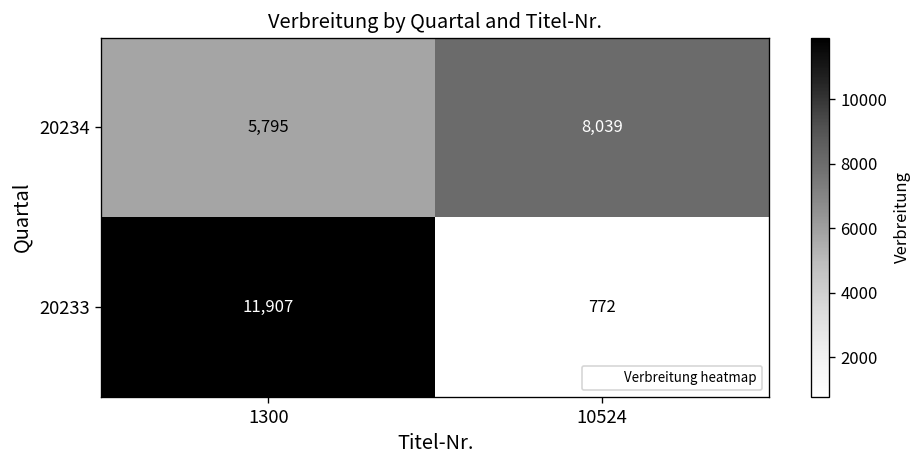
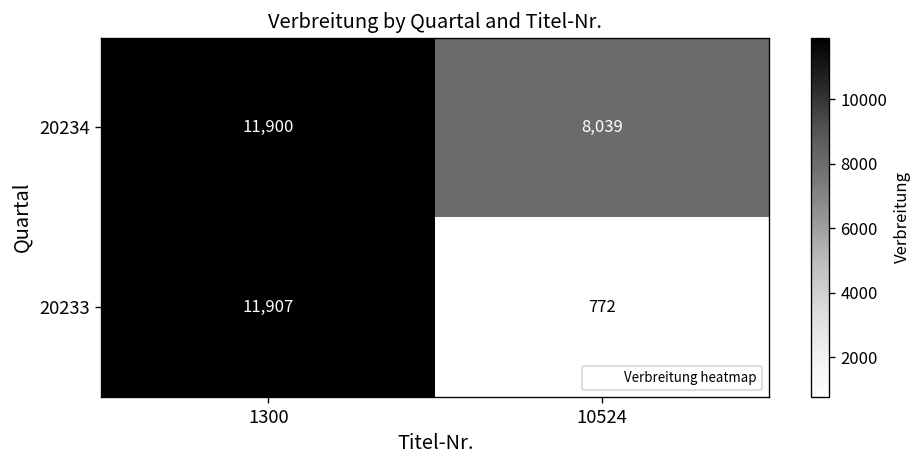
20234, 1300: 5,795 -> 11,900
